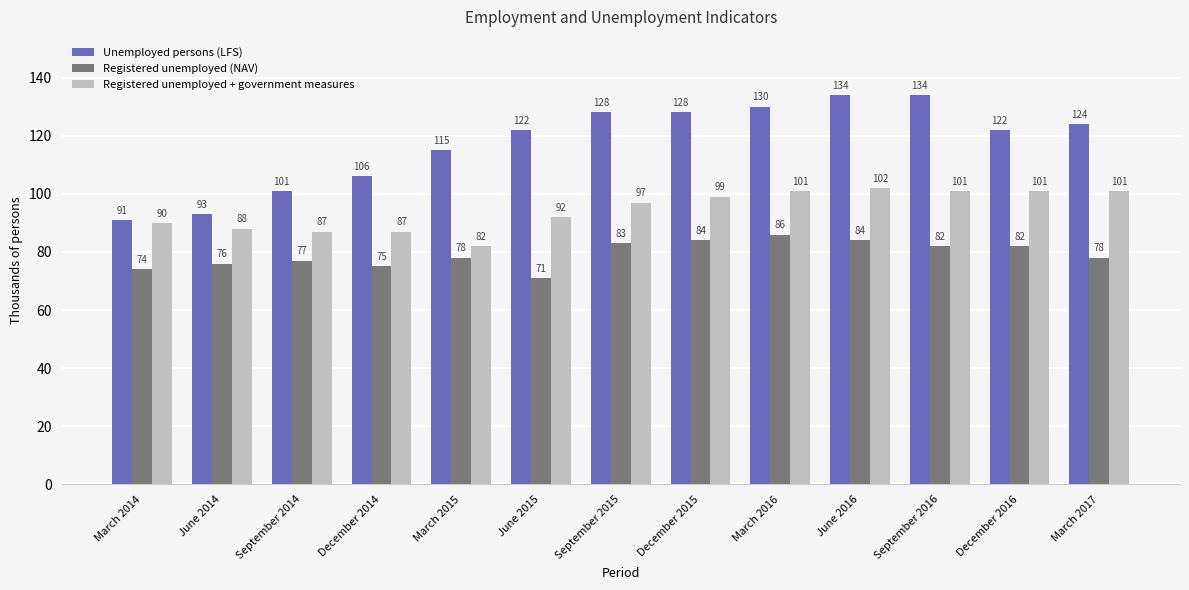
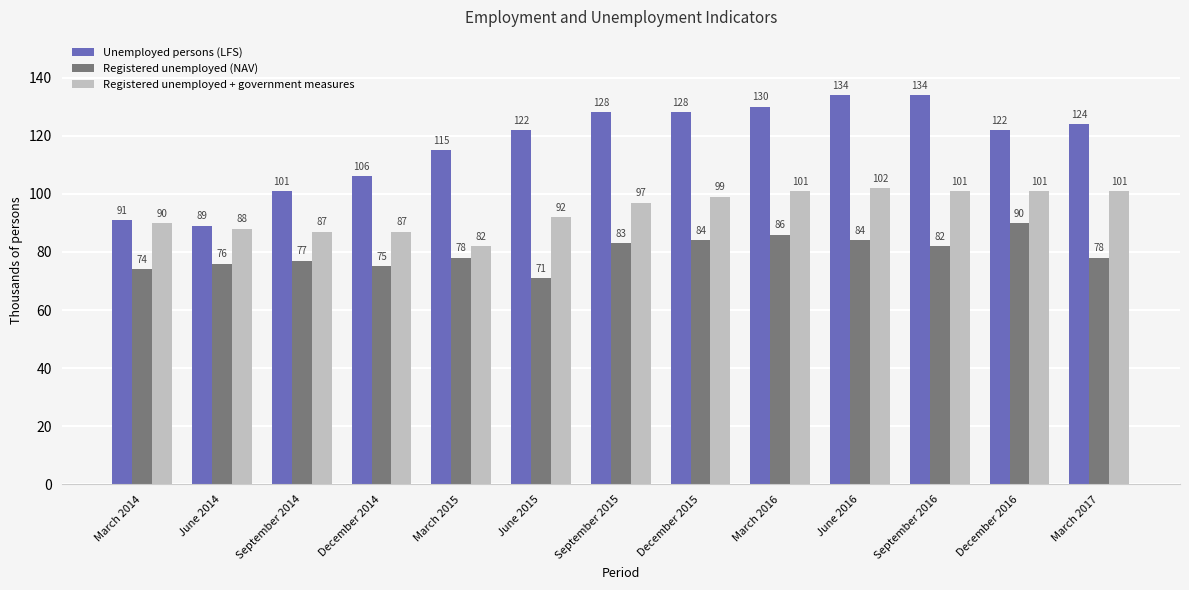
Unemployed persons (LFS), June 2014: 93 -> 89
Registered unemployed (NAV), December 2016: 82 -> 90
